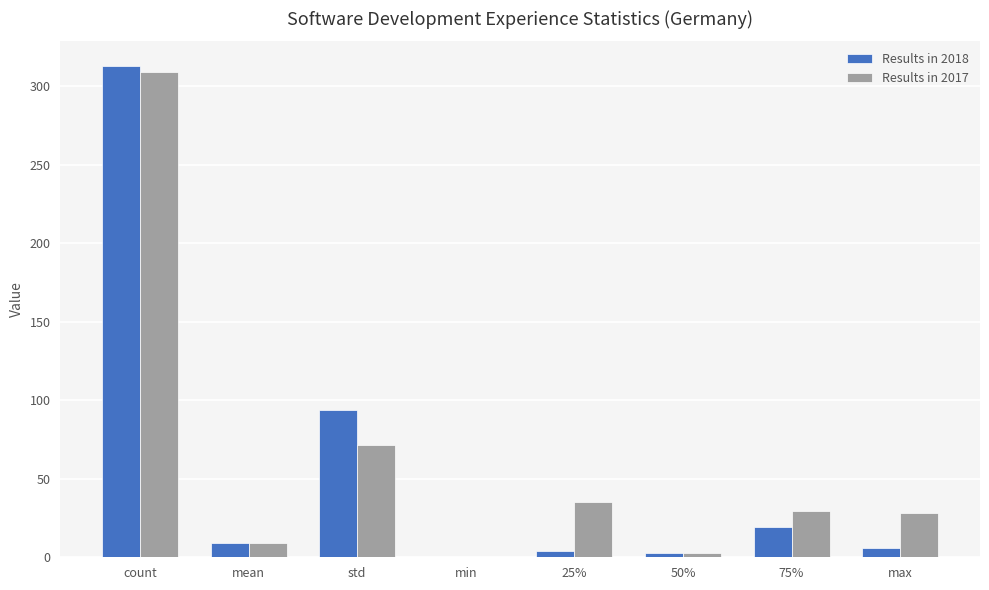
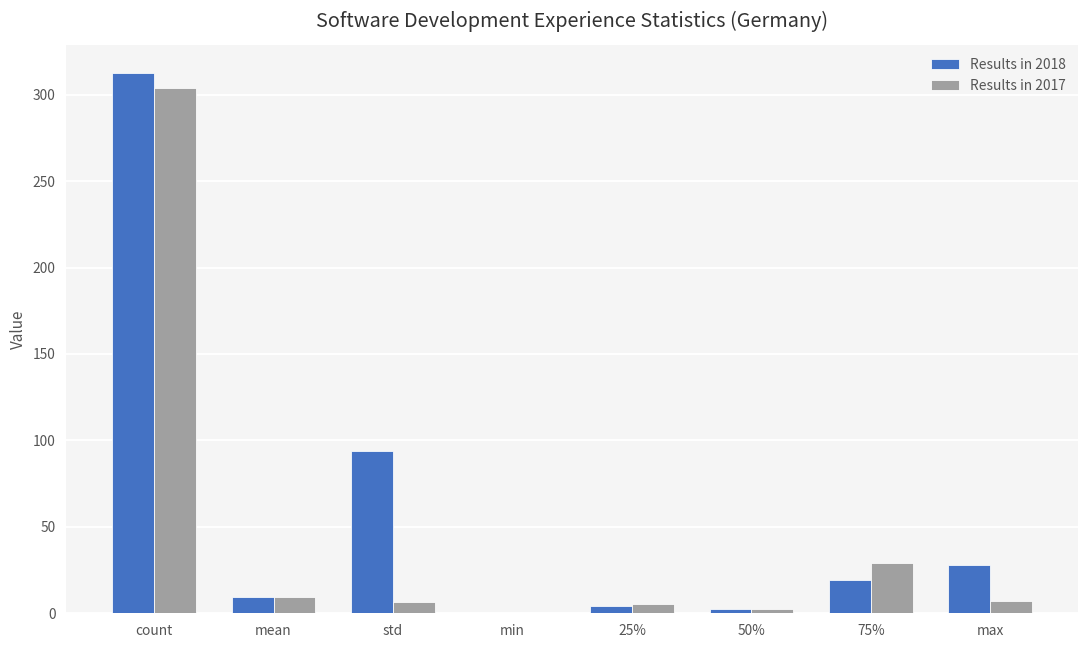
Results in 2017, count: 309 -> 304
Results in 2017, std: 72 -> 6
Results in 2017, 25%: 35 -> 5
Results in 2018, max: 6 -> 28
Results in 2017, max: 28 -> 7
